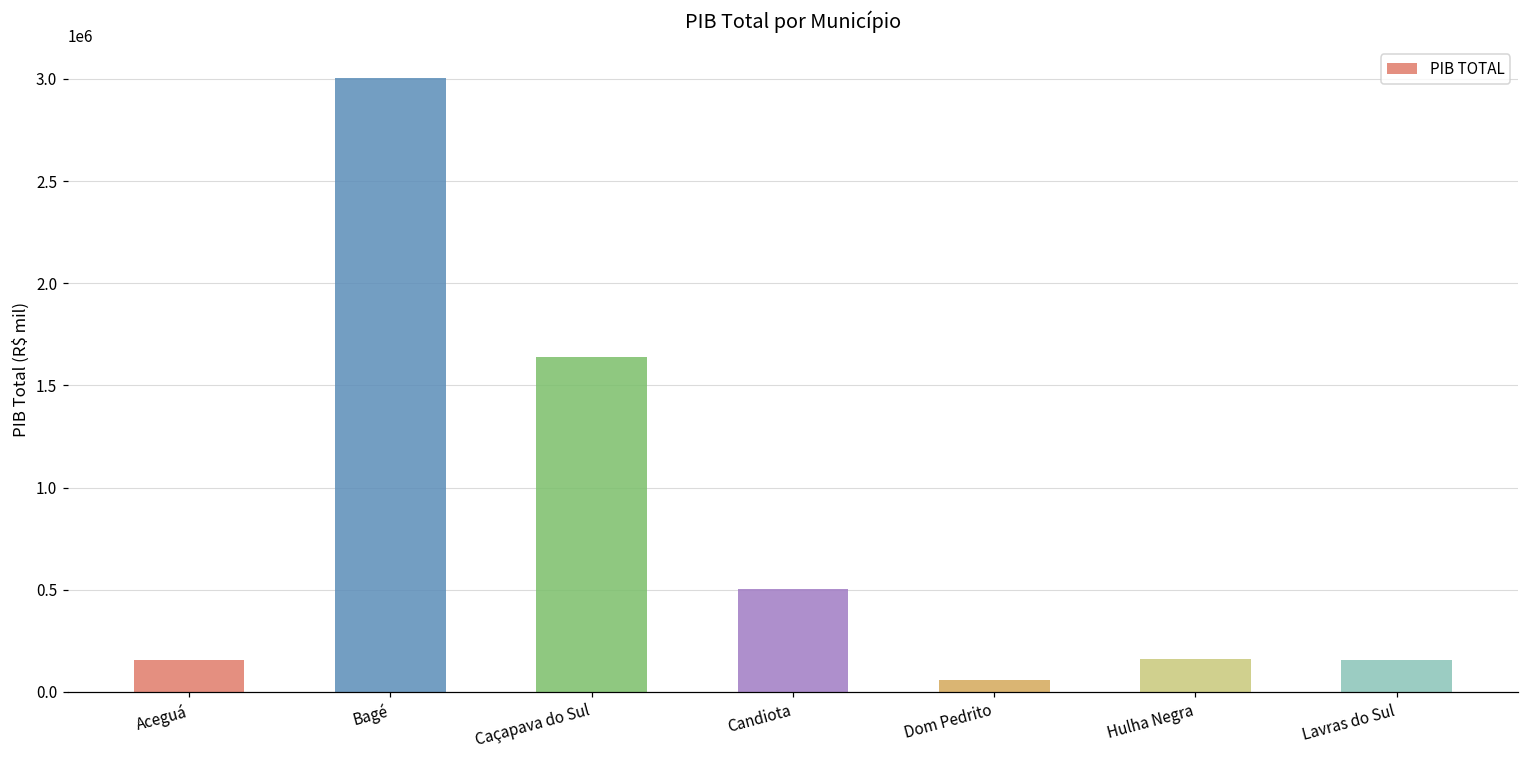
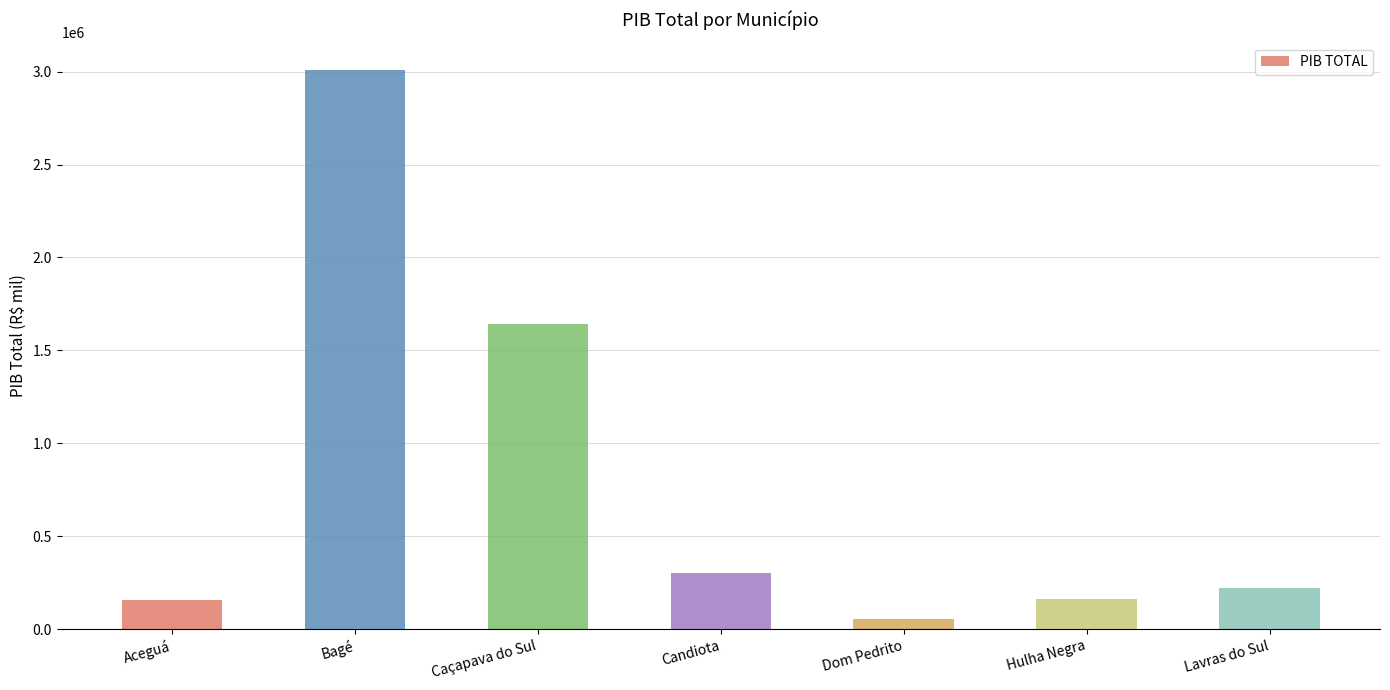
Candiota: 500000 -> 300000
Lavras do Sul: 150000 -> 220000
